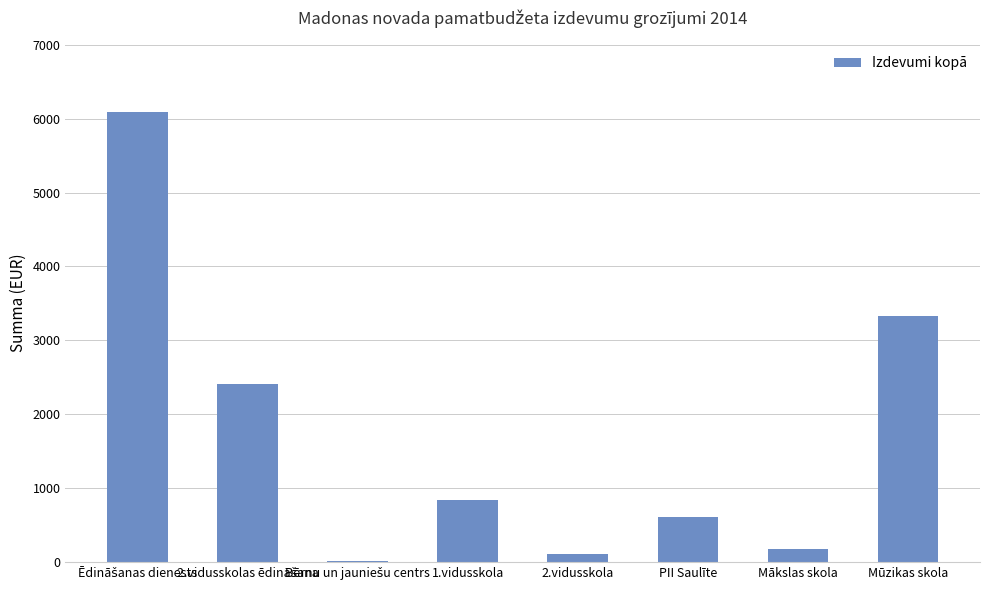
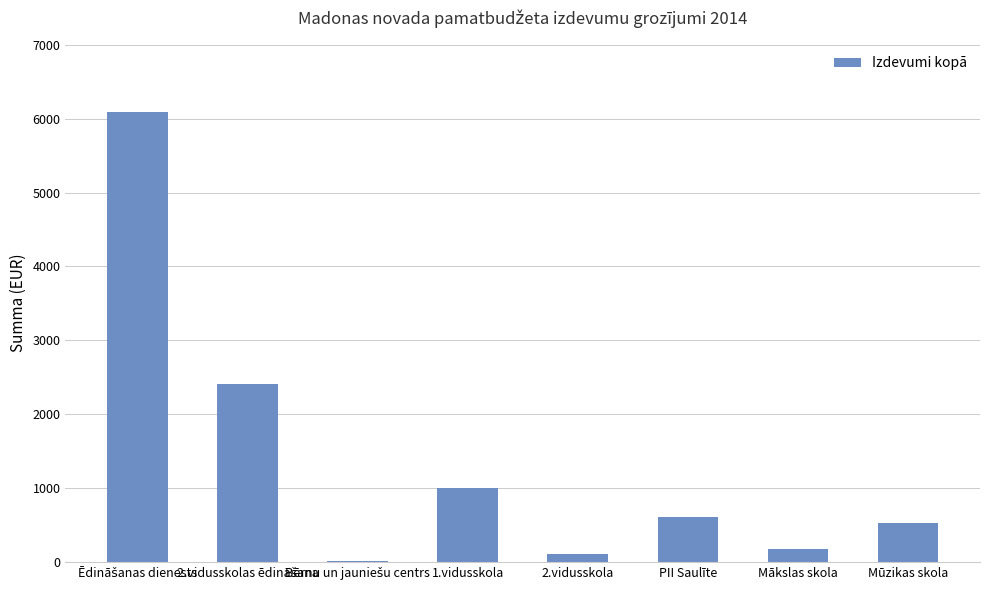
1.vidusskola: 800 -> 1000
Mūzikas skola: 3300 -> 500
